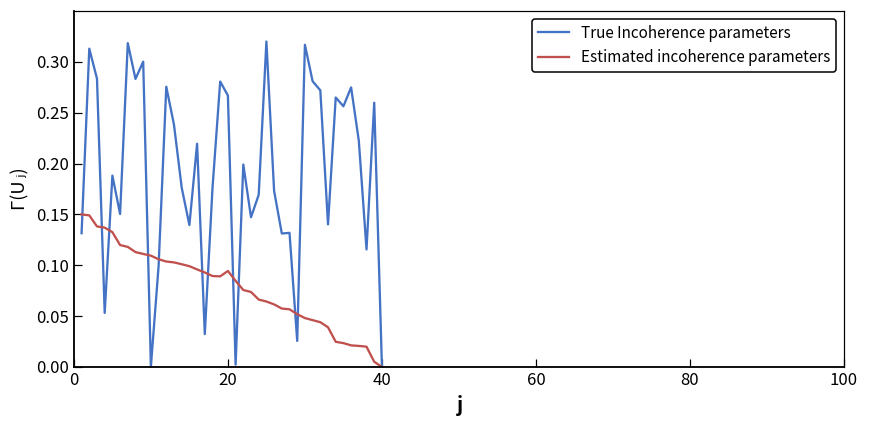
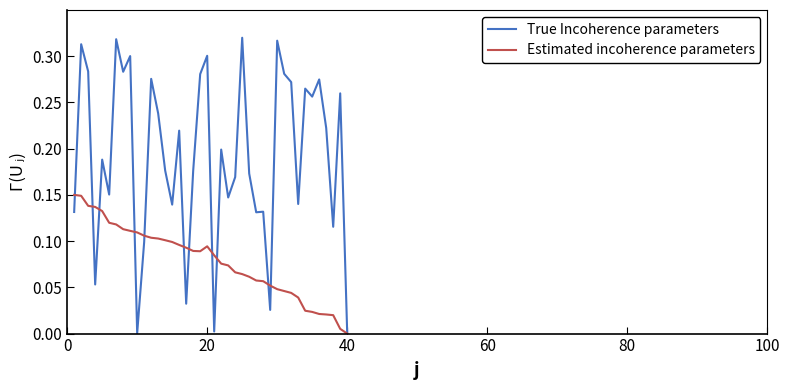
True Incoherence parameters, 20: 0.27 -> 0.30
